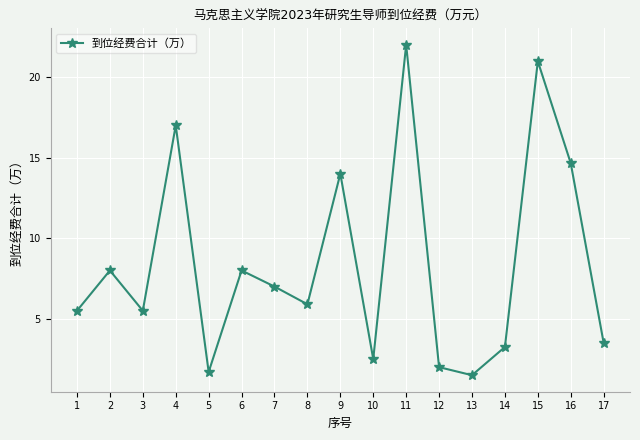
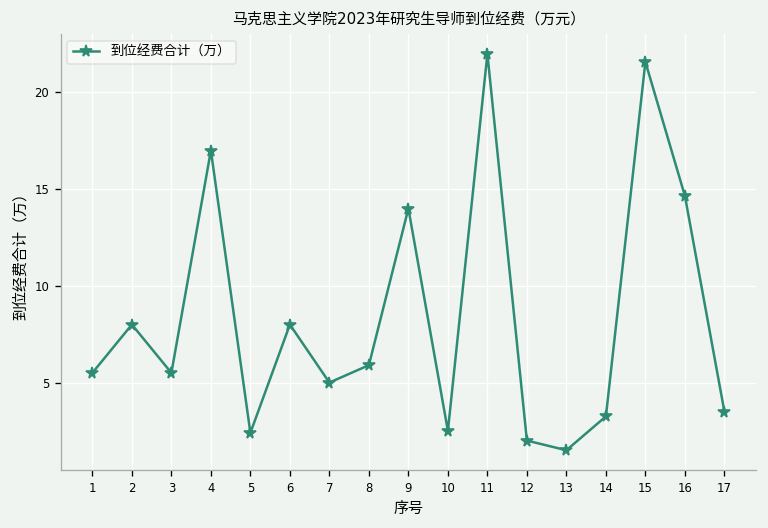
5: 1.7 -> 2.4
7: 7 -> 5
15: 21.0 -> 21.6
